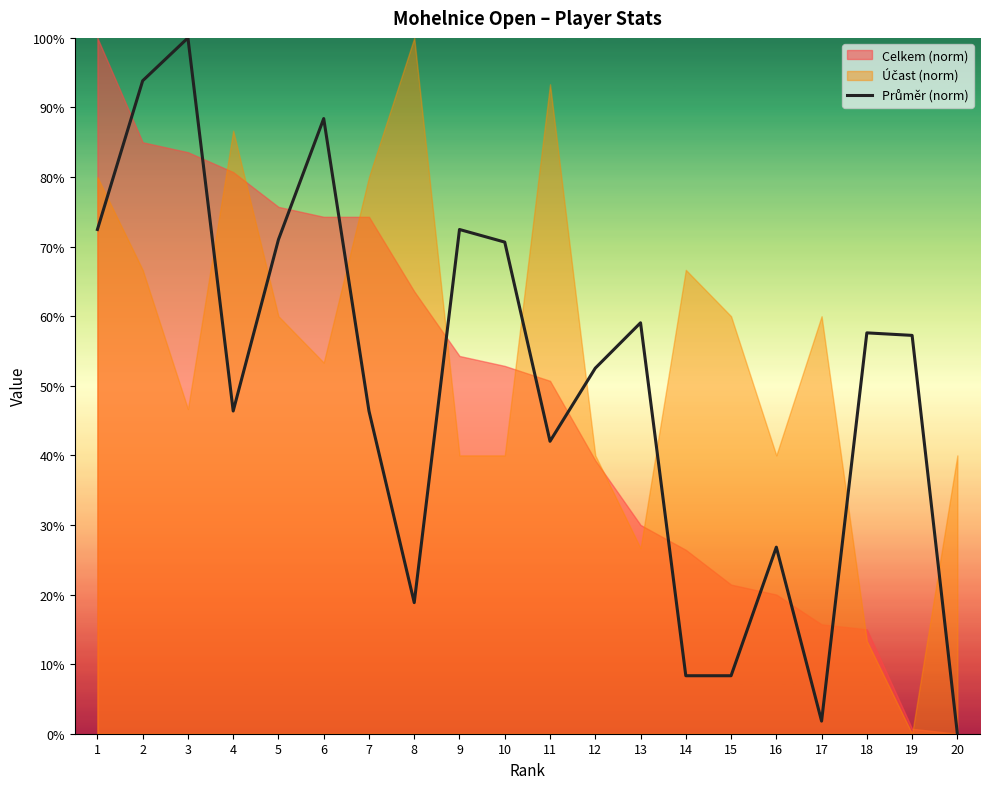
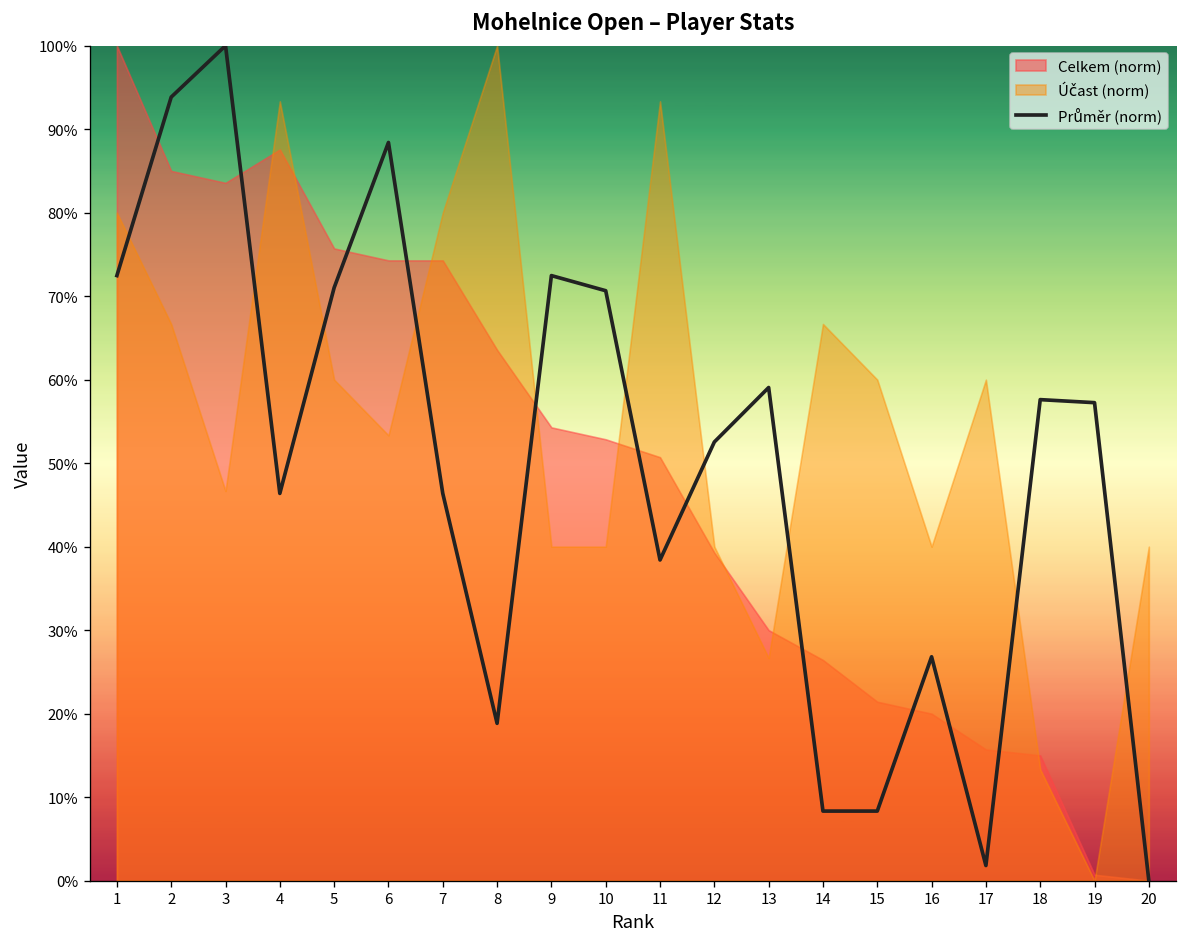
Celkem (norm), 4: 81% -> 88%
Účast (norm), 4: 87% -> 93%
Průměr (norm), 11: 42% -> 38%
